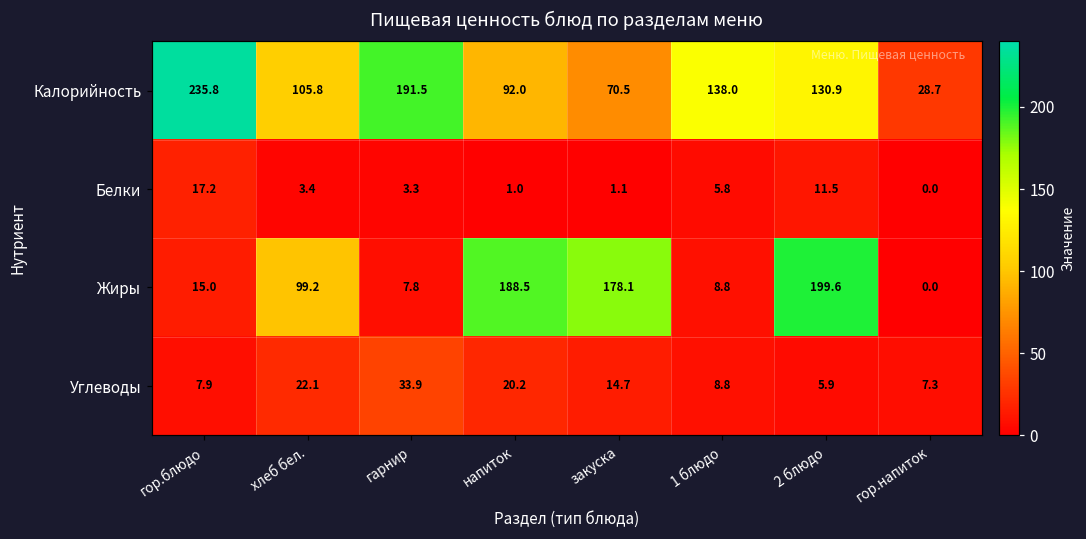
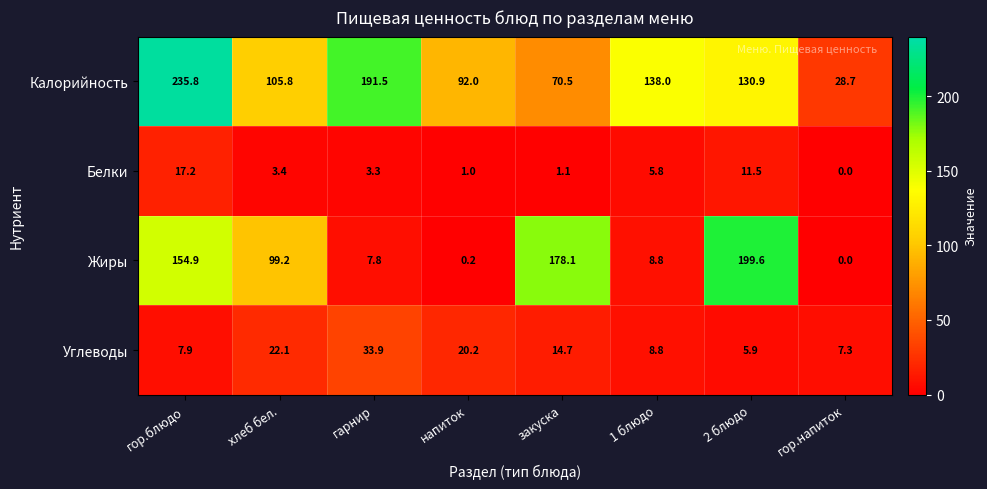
Жиры, гор.блюдо: 15.0 -> 154.9
Жиры, напиток: 188.5 -> 0.2
